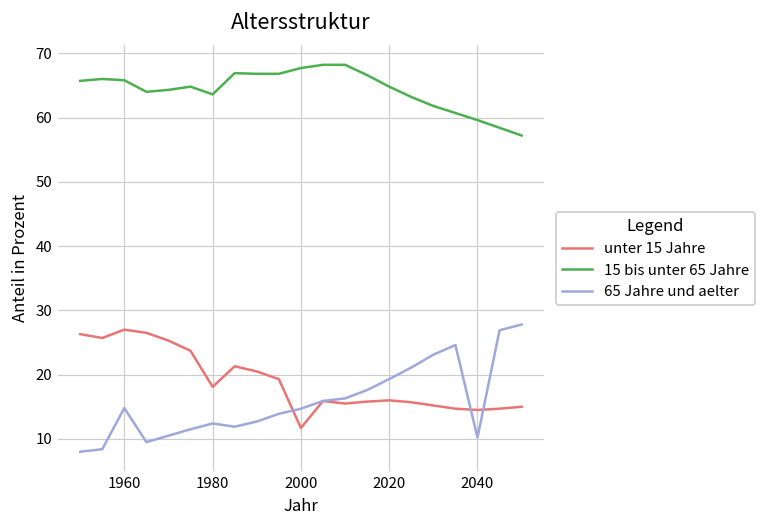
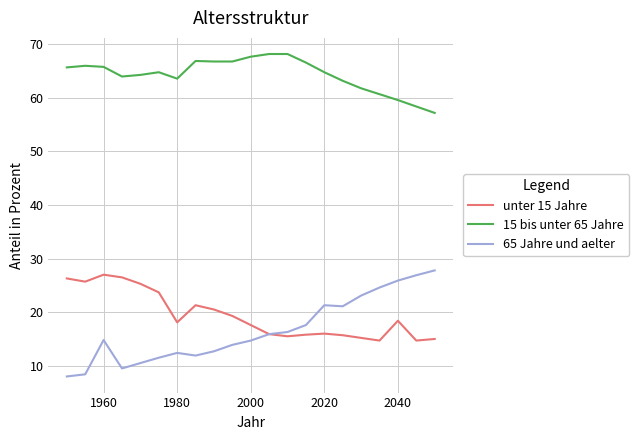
unter 15 Jahre, 2000: 12 -> 18
65 Jahre und aelter, 2020: 19 -> 21
unter 15 Jahre, 2040: 15 -> 18
65 Jahre und aelter, 2040: 10 -> 26
